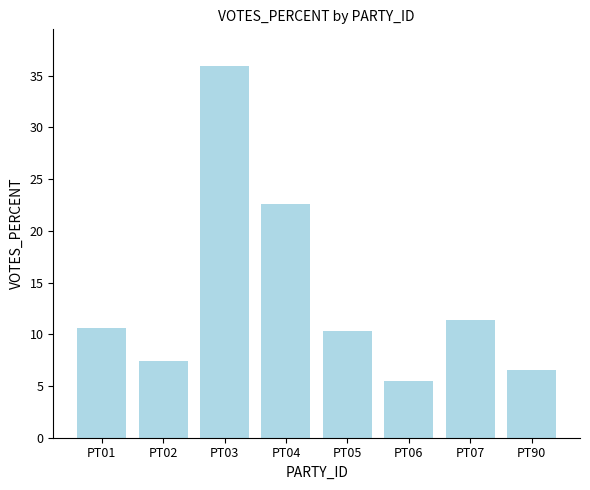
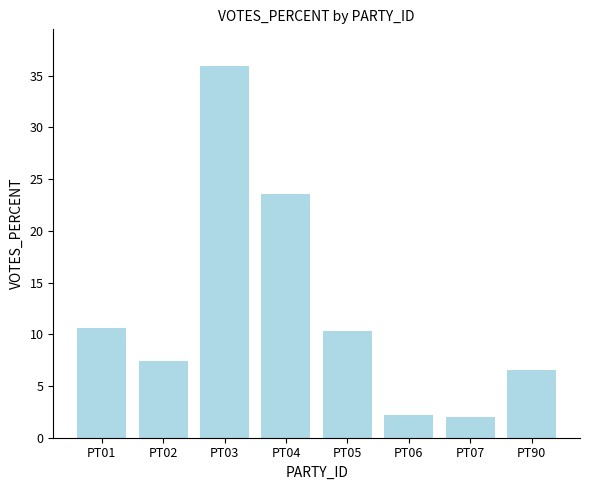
PT04: 22.6 -> 23.6
PT06: 5.5 -> 2.2
PT07: 11.4 -> 2.0
